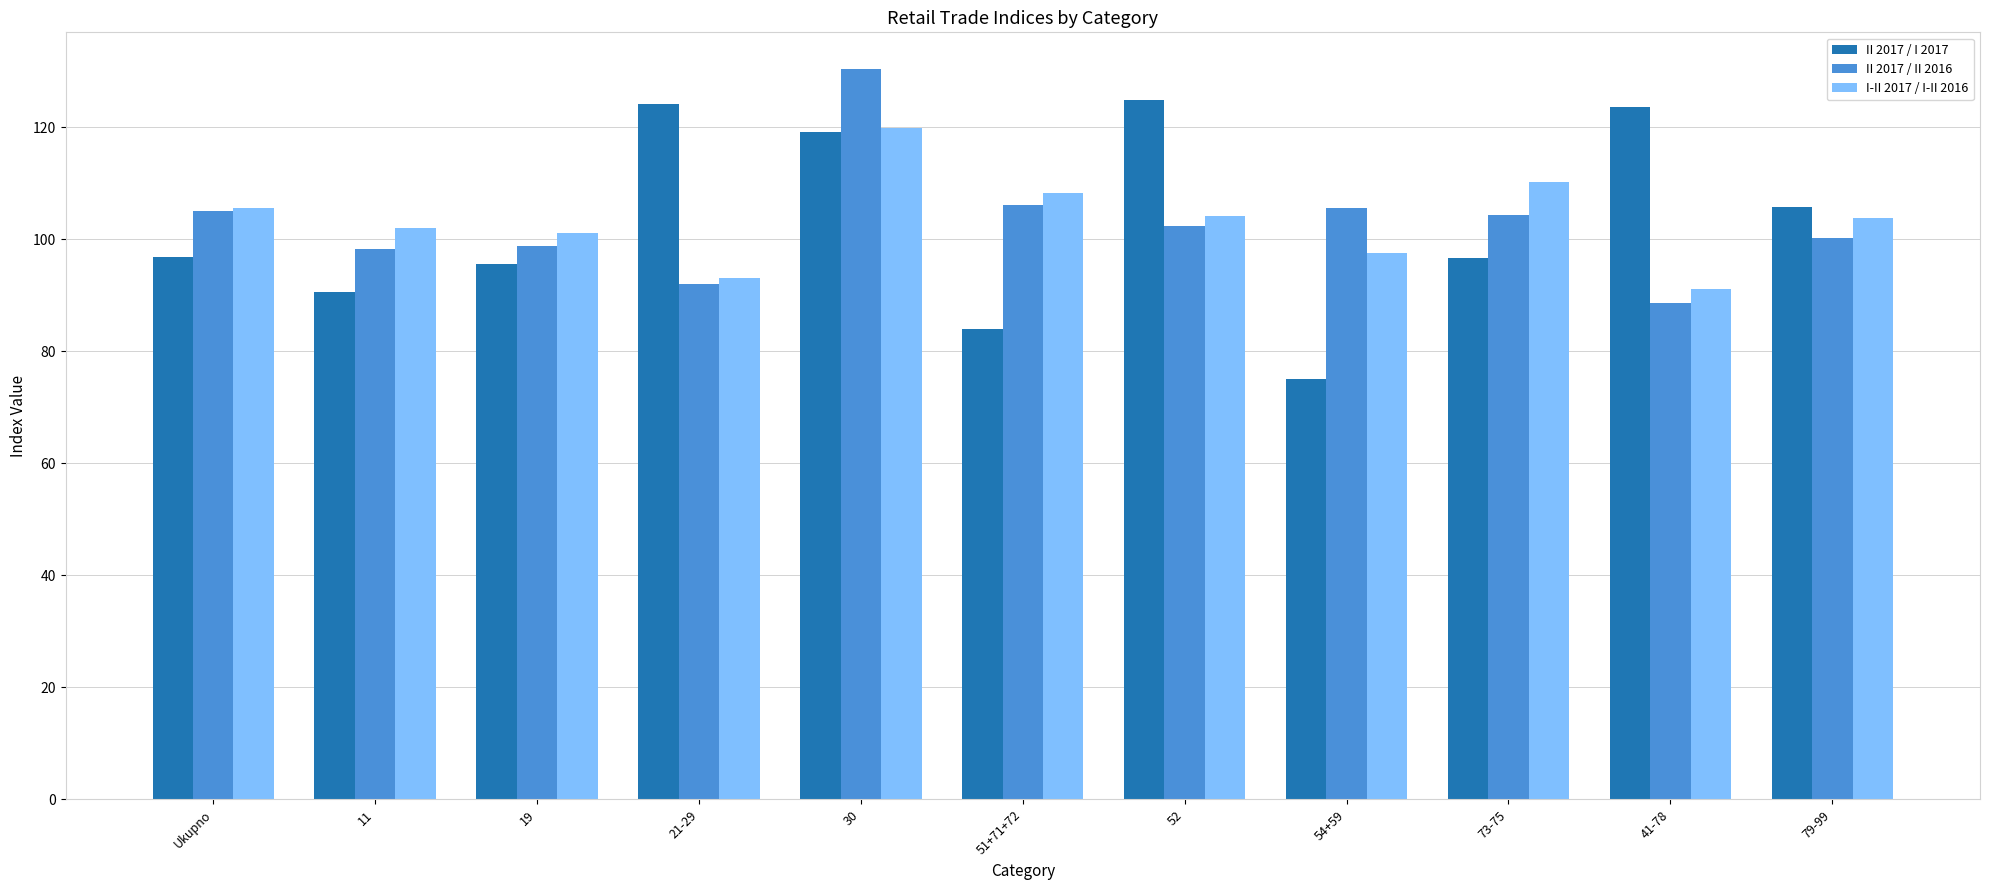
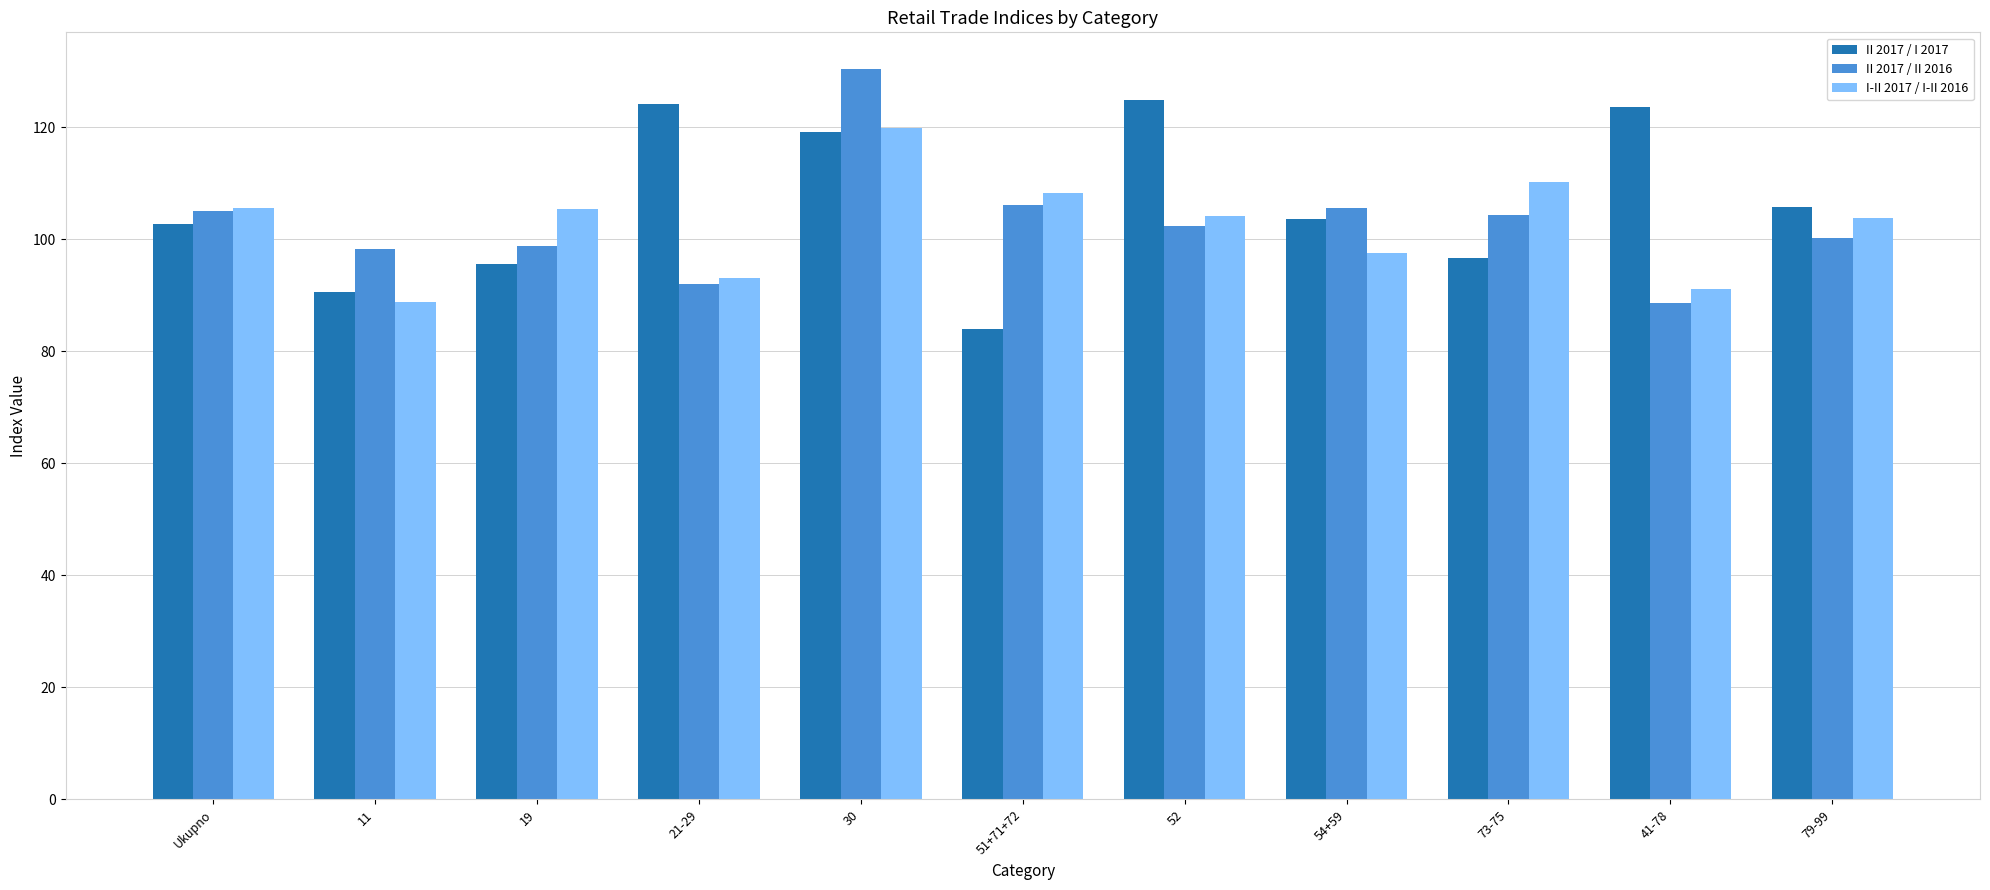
II 2017 / I 2017, Ukupno: 97 -> 103
I-II 2017 / I-II 2016, 11: 102 -> 89
I-II 2017 / I-II 2016, 19: 101 -> 105
II 2017 / I 2017, 54+59: 75 -> 104
